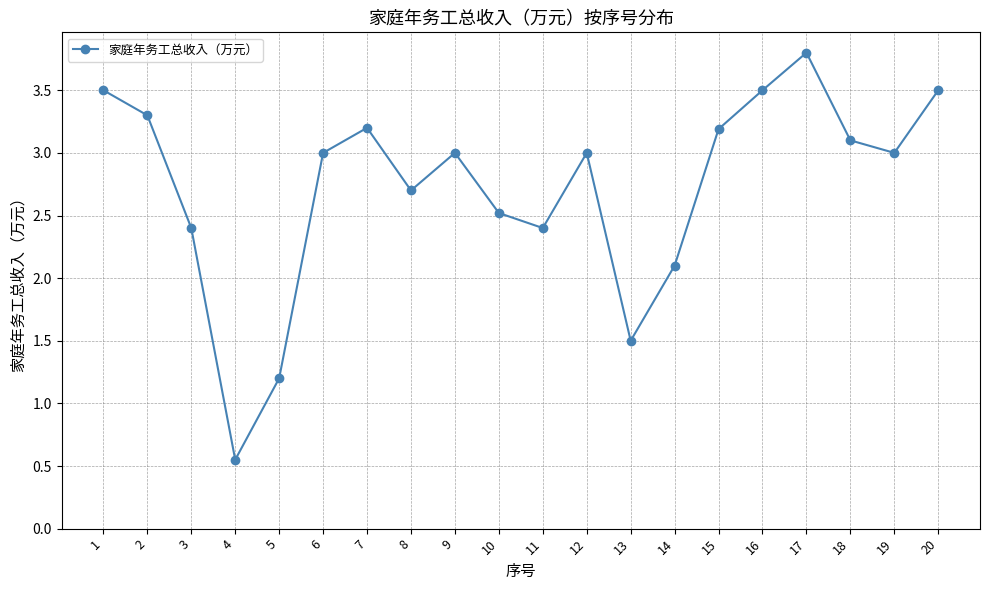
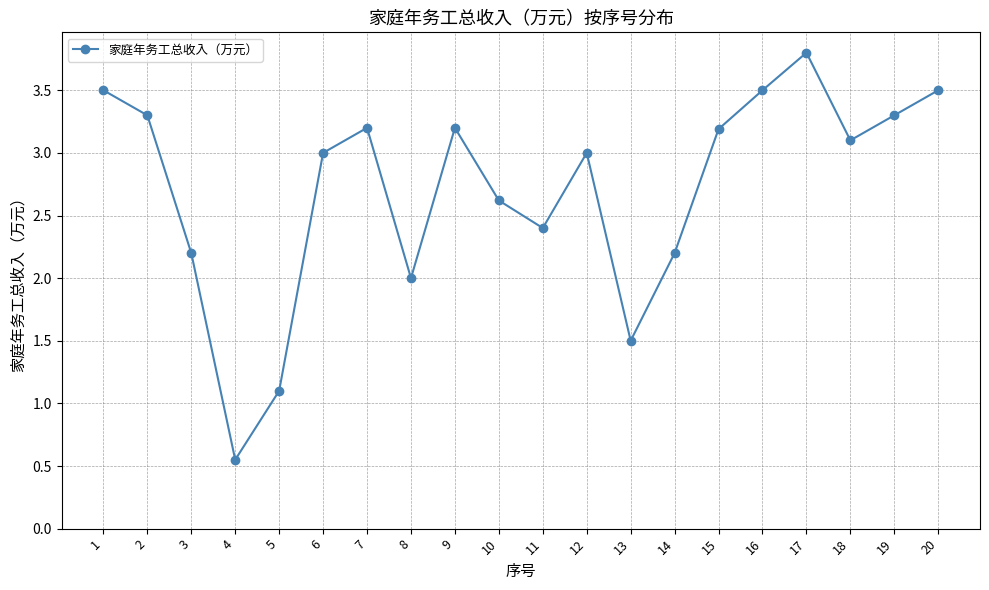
3: 2.4 -> 2.2
5: 1.2 -> 1.1
8: 2.7 -> 2.0
9: 3.0 -> 3.2
10: 2.52 -> 2.62
14: 2.1 -> 2.2
19: 3.0 -> 3.3
